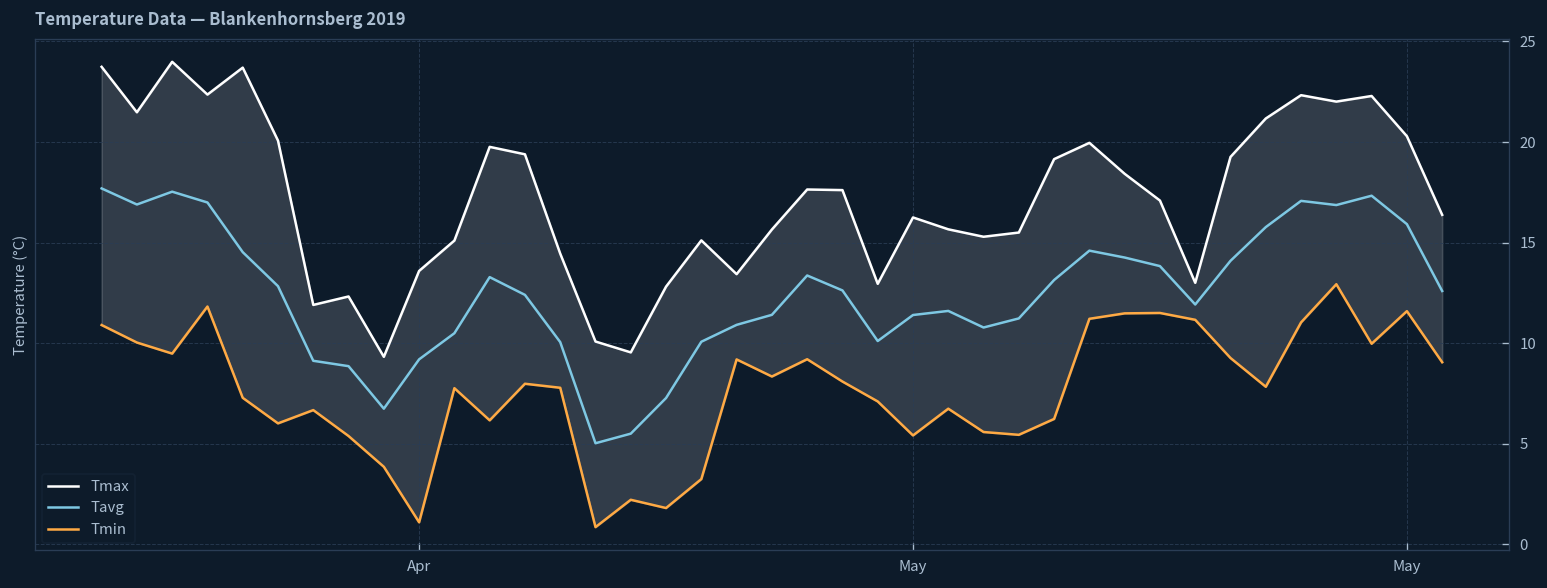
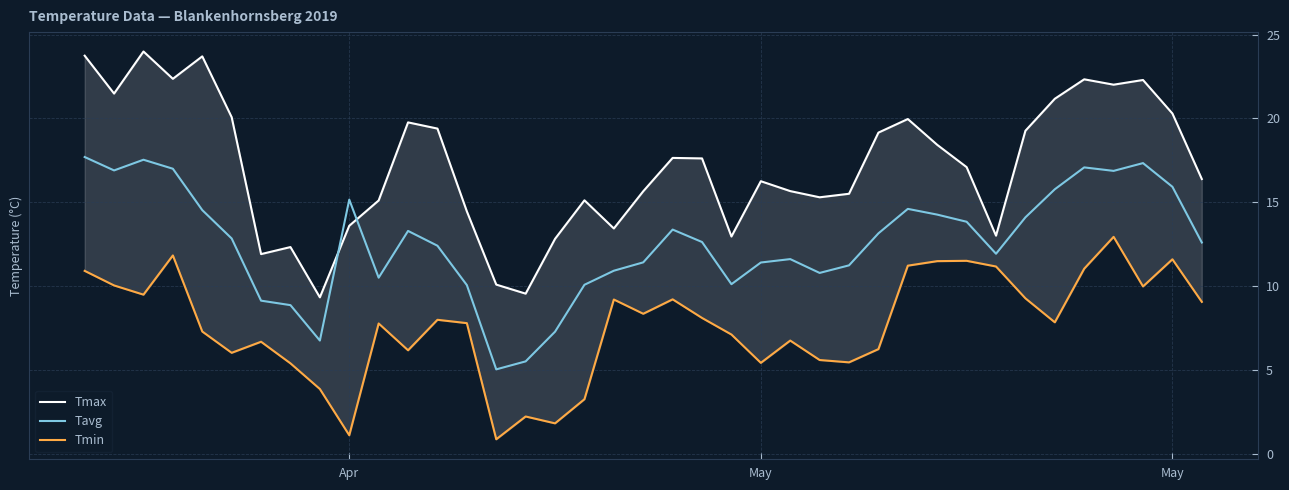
Tavg, Apr: 9.2 -> 15.1
